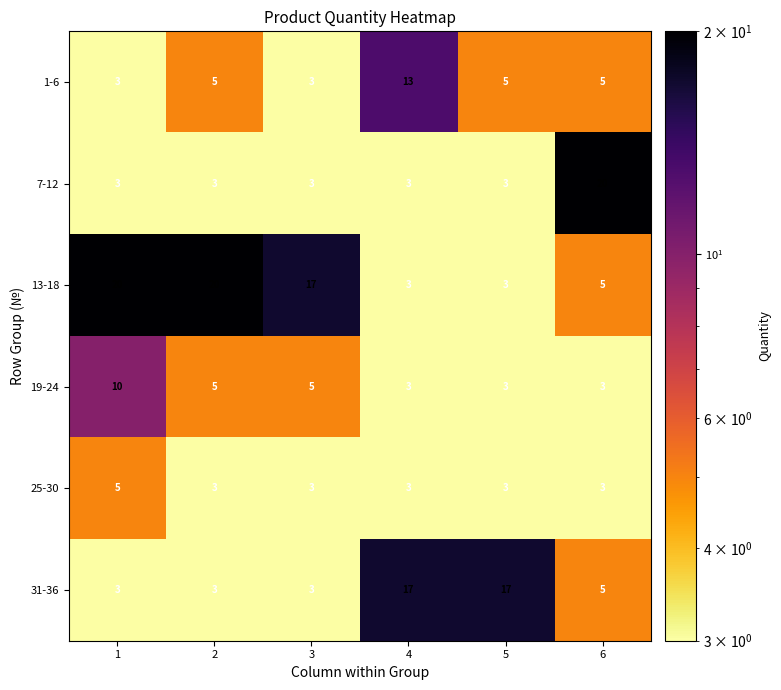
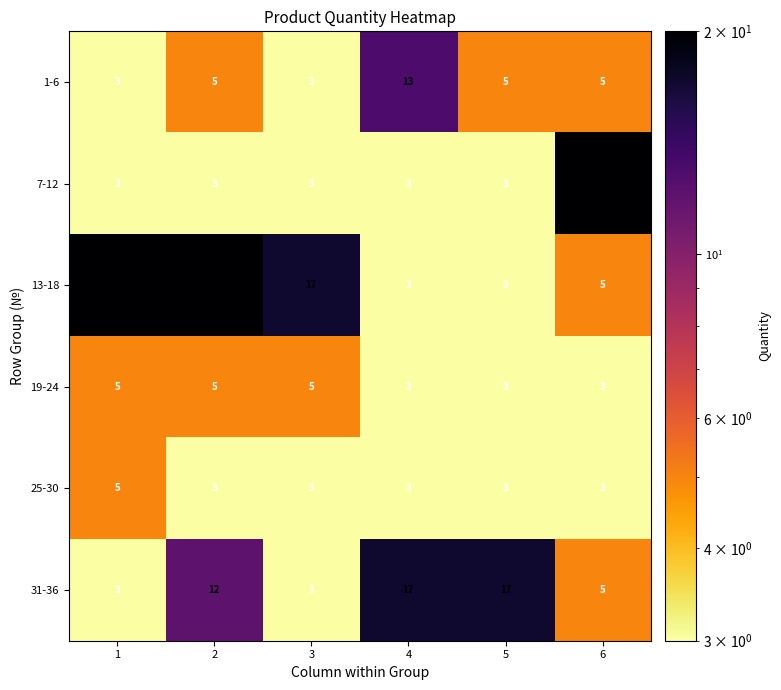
19-24, 1: 10 -> 5
31-36, 2: 3 -> 12
